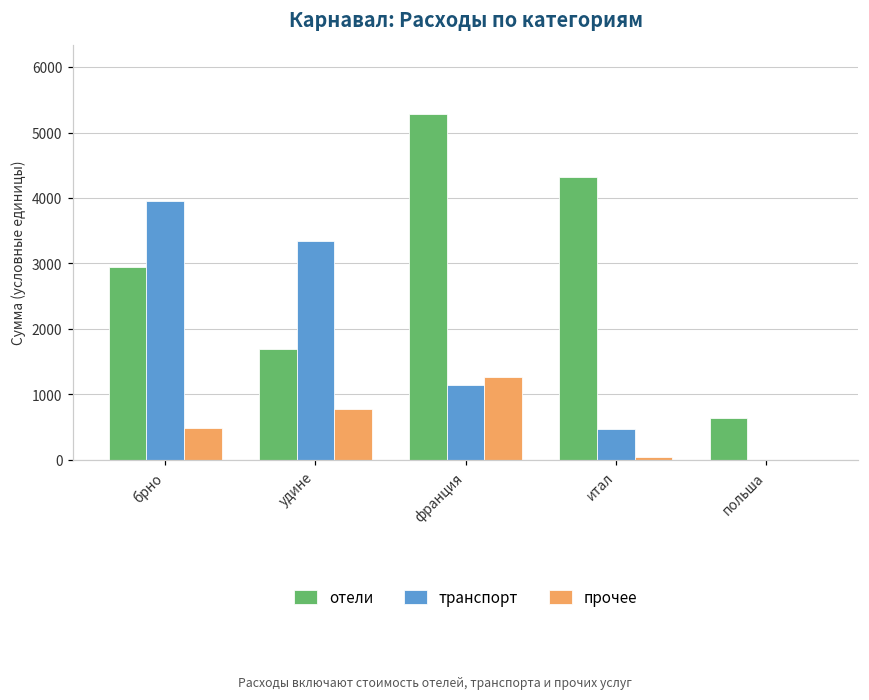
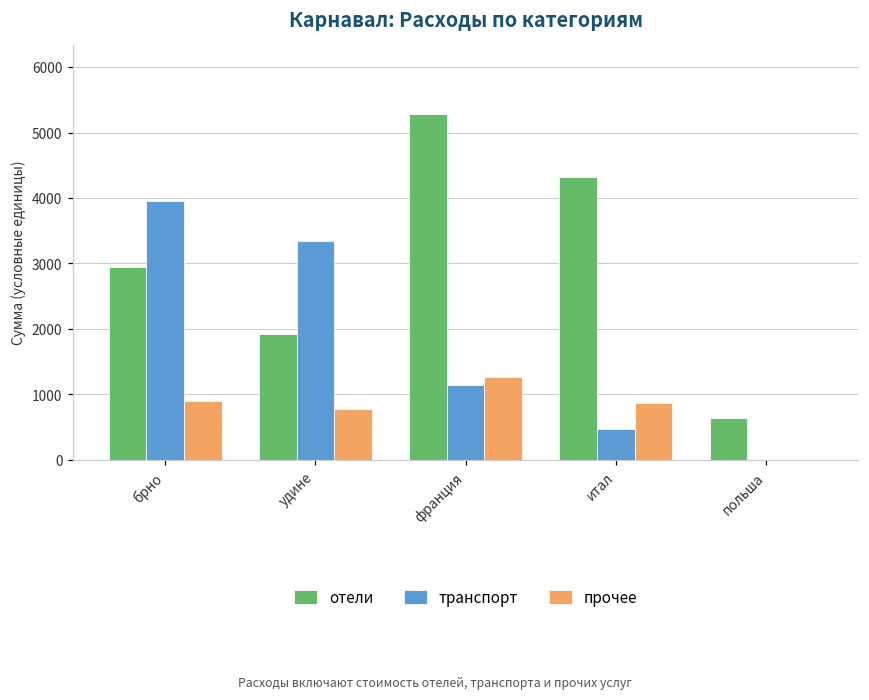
прочее, брно: 500 -> 900
отели, удине: 1700 -> 1900
прочее, итал: 0 -> 900
